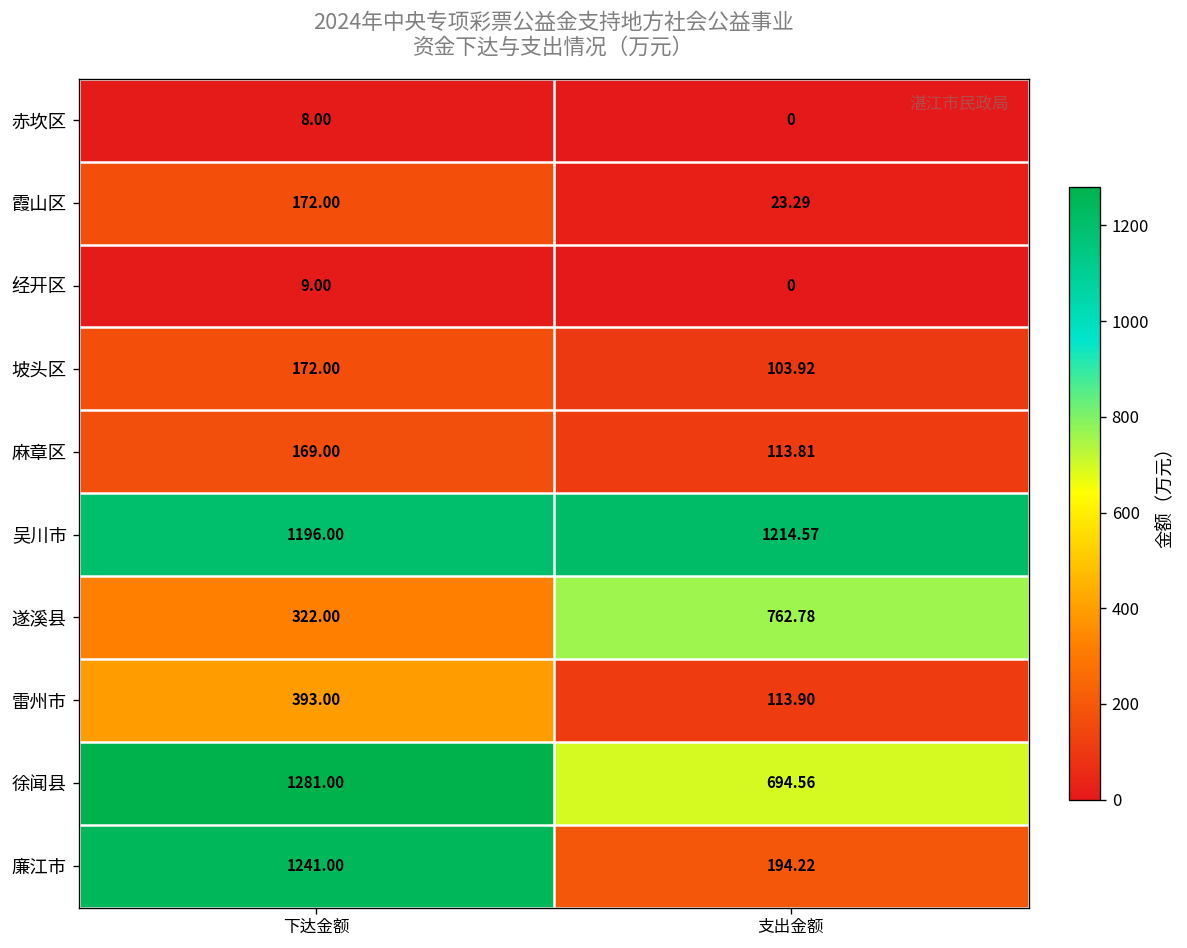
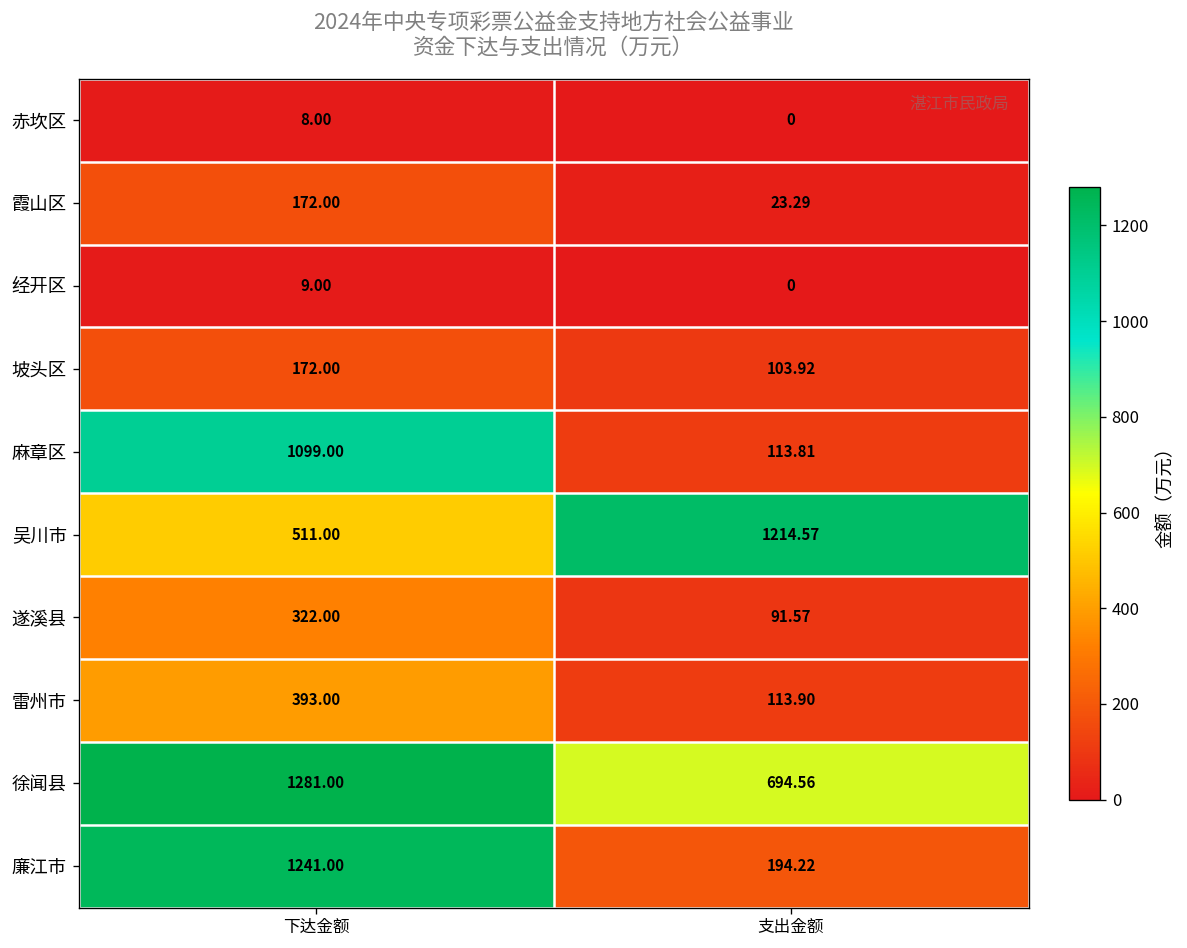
麻章区, 下达金额: 169.00 -> 1099.00
吴川市, 下达金额: 1196.00 -> 511.00
遂溪县, 支出金额: 762.78 -> 91.57
